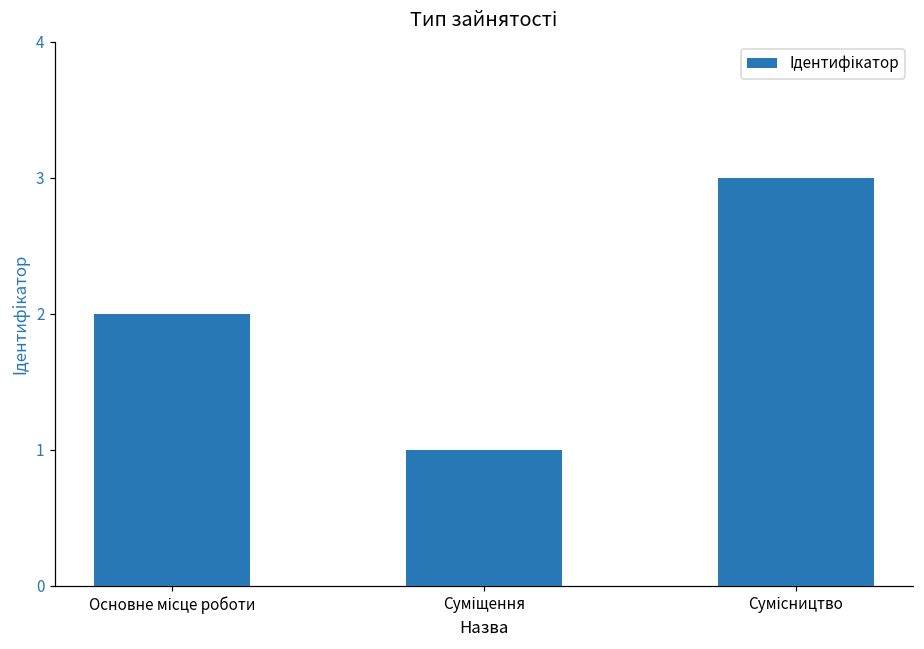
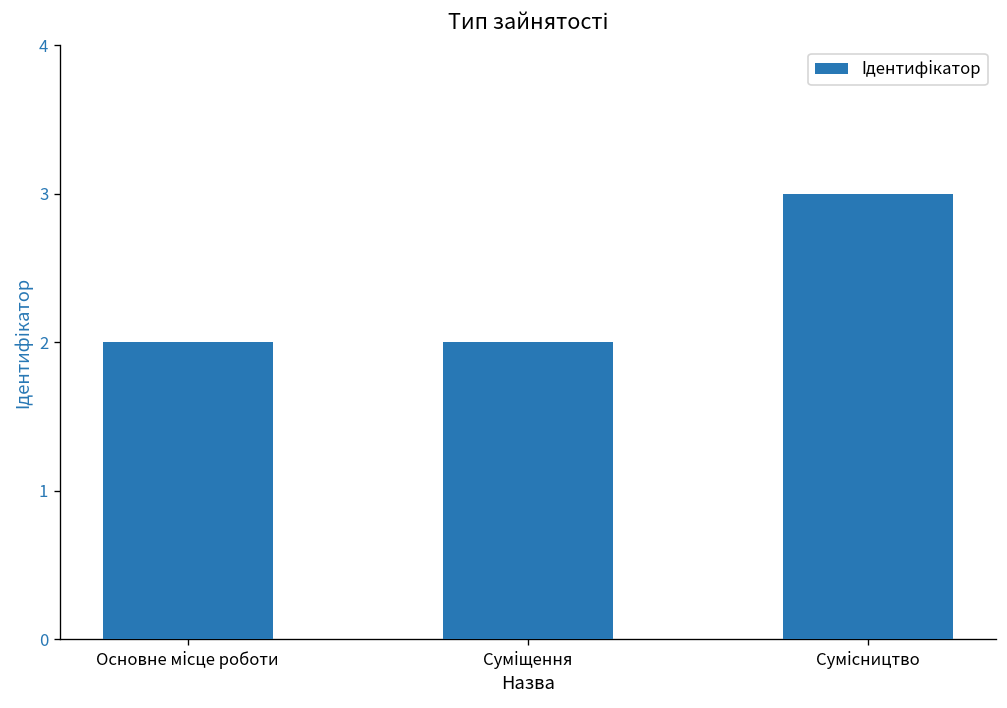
Суміщення: 1 -> 2
